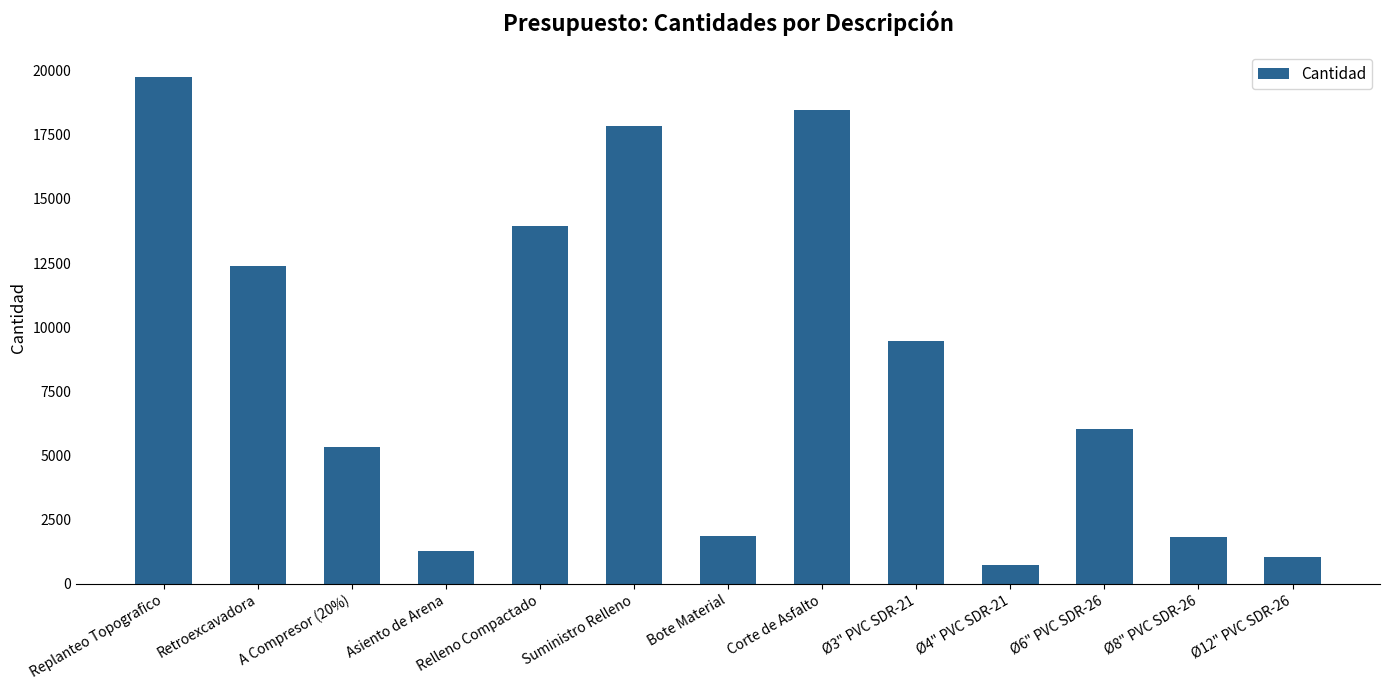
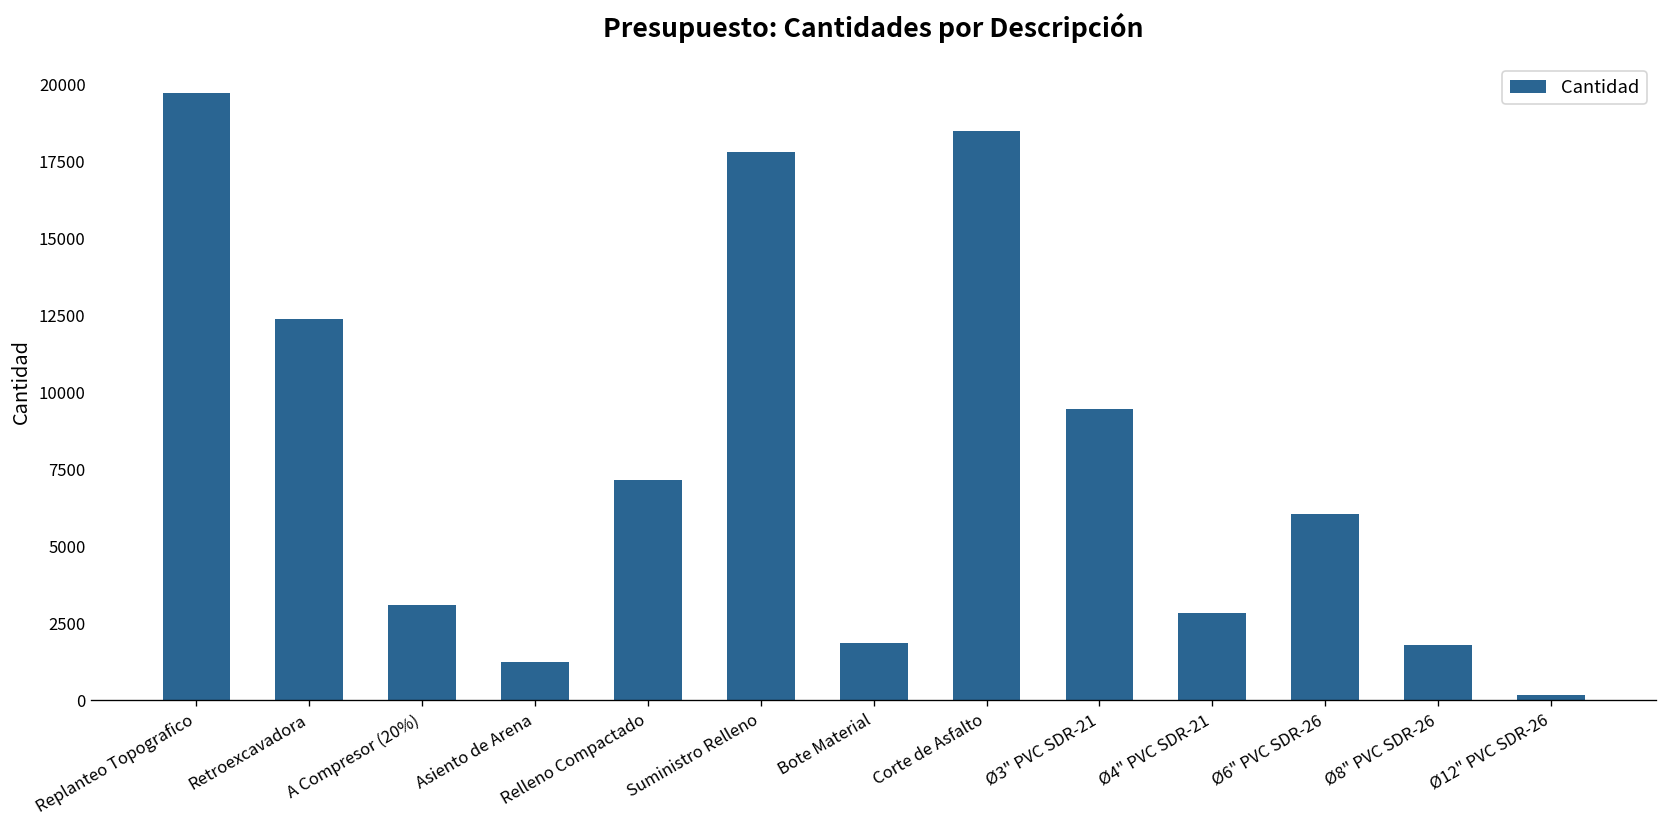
A Compresor (20%): 5300 -> 3100
Relleno Compactado: 13900 -> 7100
Ø4" PVC SDR-21: 700 -> 2900
Ø12" PVC SDR-26: 1000 -> 200
